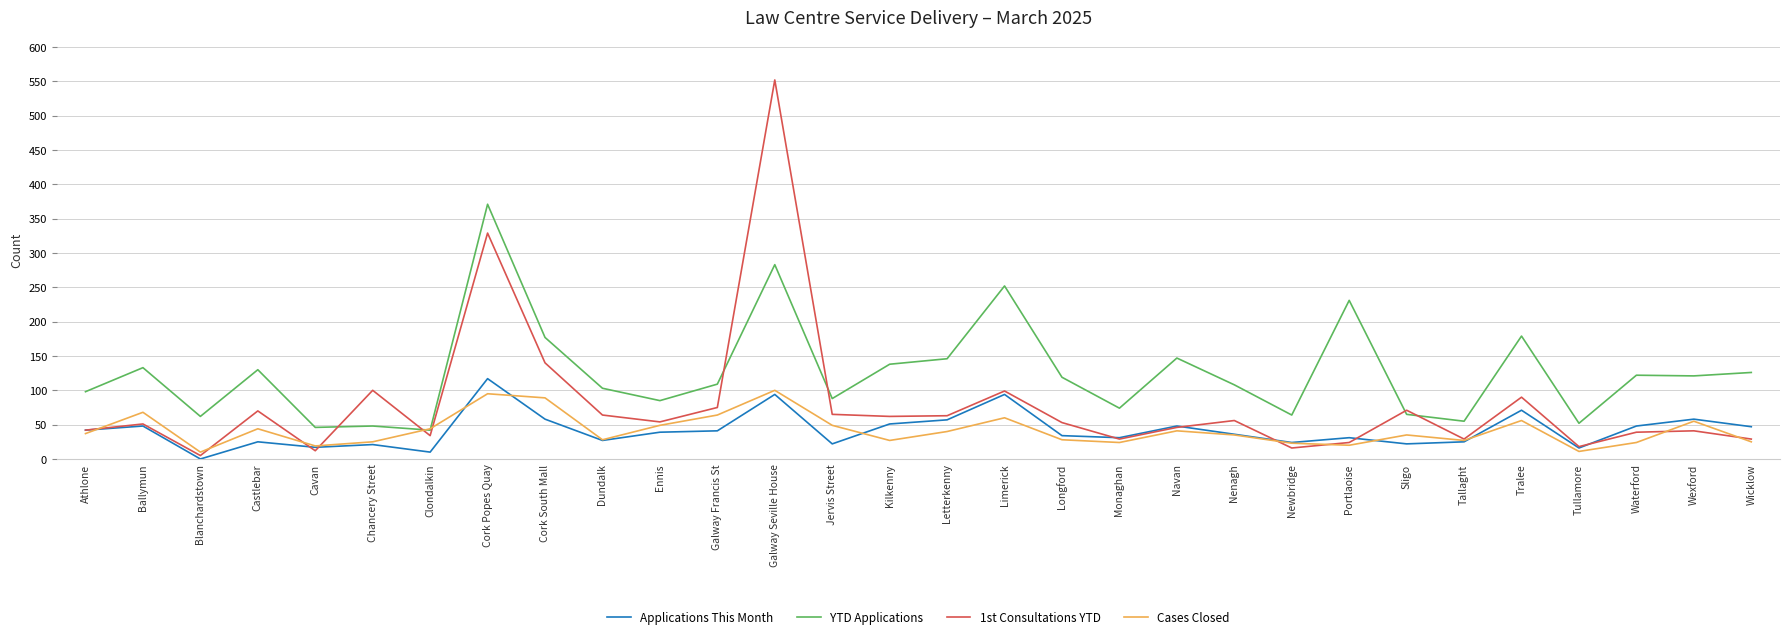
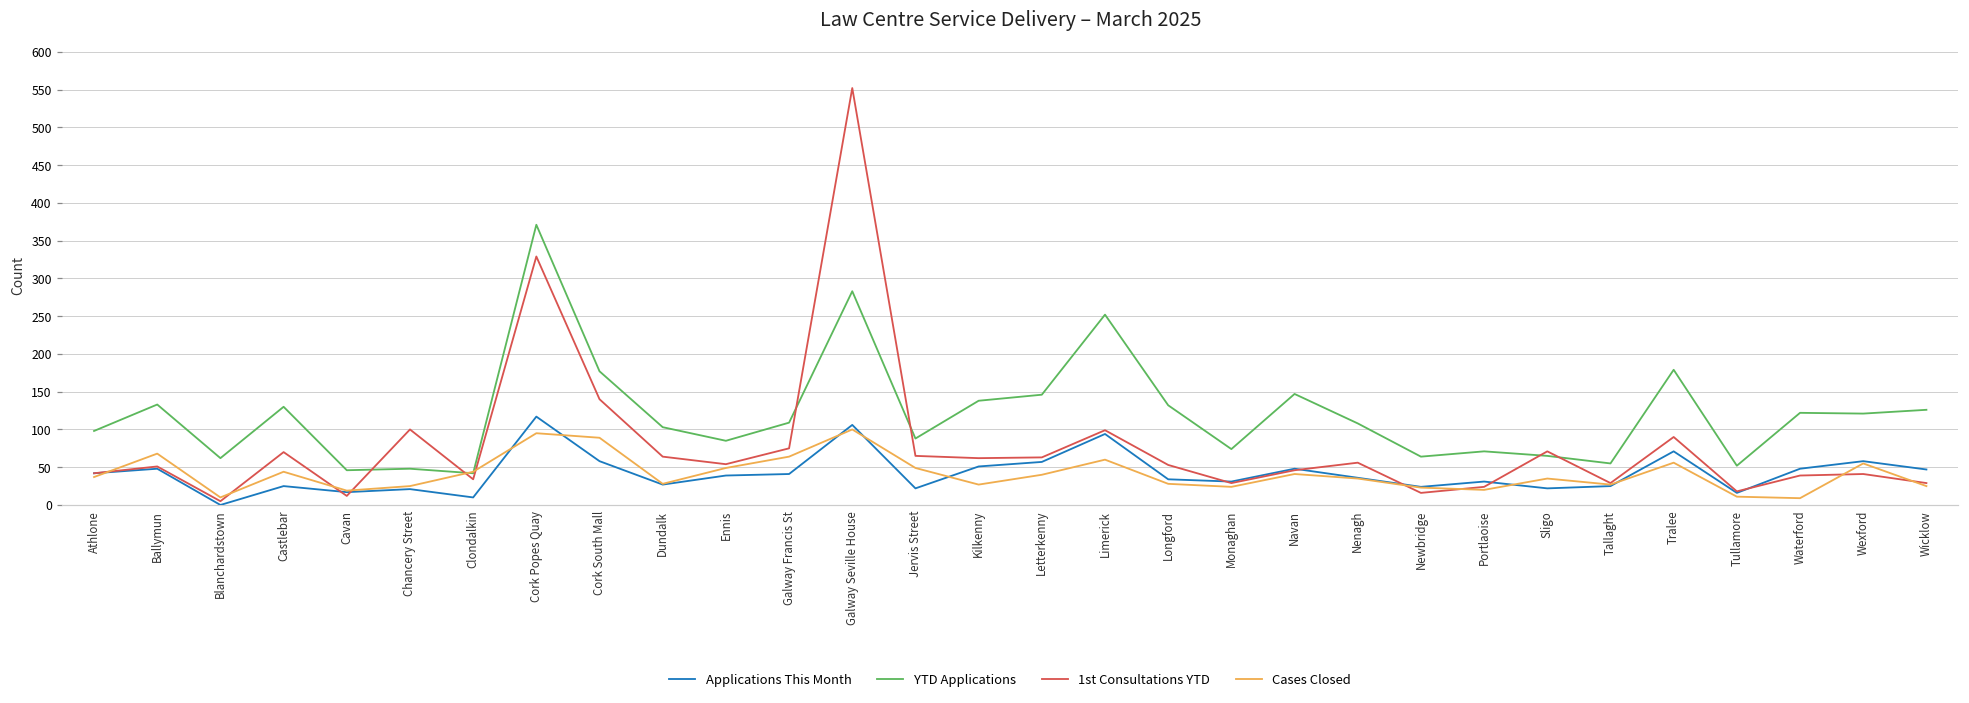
Applications This Month, Galway Seville House: 90 -> 110
YTD Applications, Longford: 120 -> 130
YTD Applications, Portlaoise: 230 -> 70
Cases Closed, Waterford: 20 -> 10
